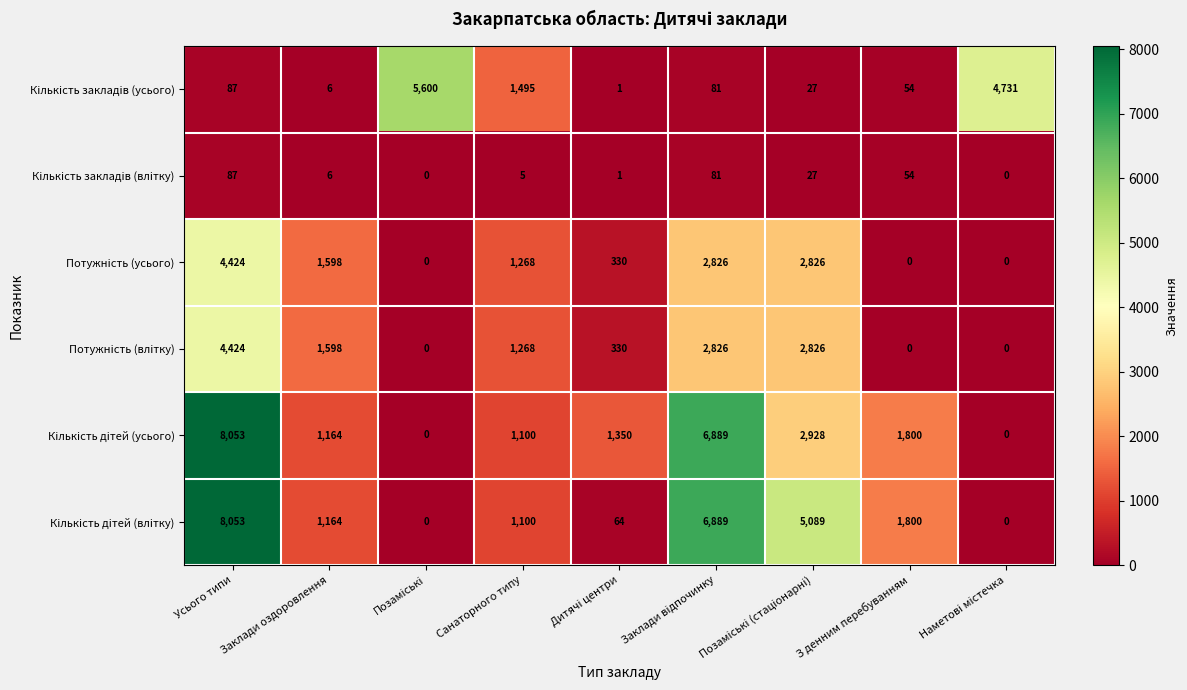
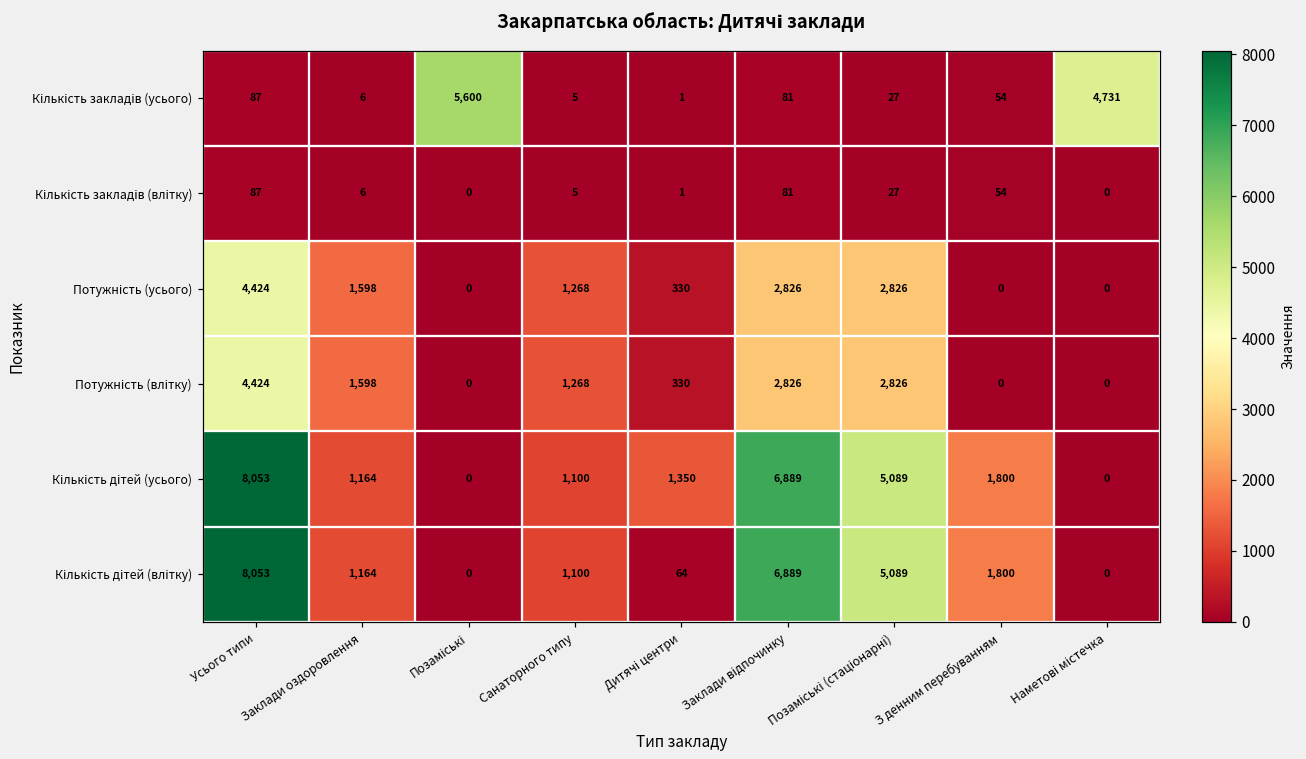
Кількість закладів (усього), Санаторного типу: 1,495 -> 5
Кількість дітей (усього), Позаміські (стаціонарні): 2,928 -> 5,089
